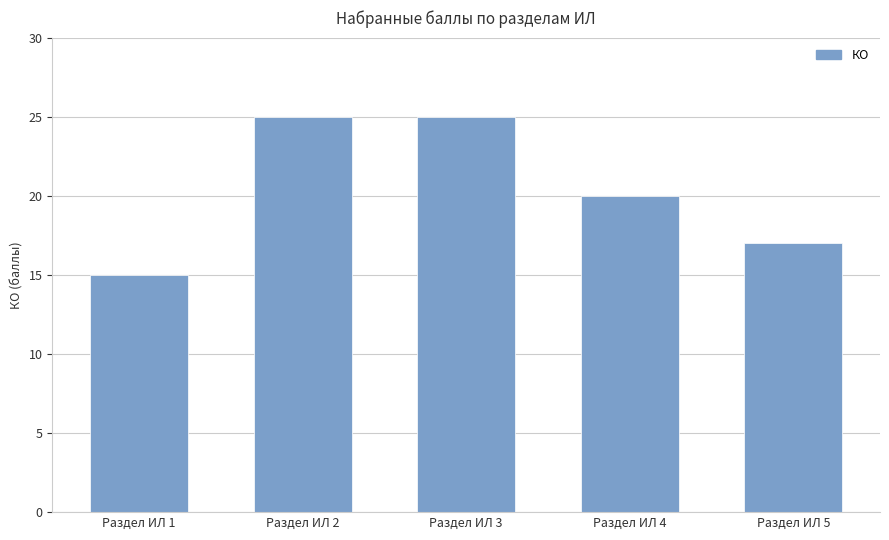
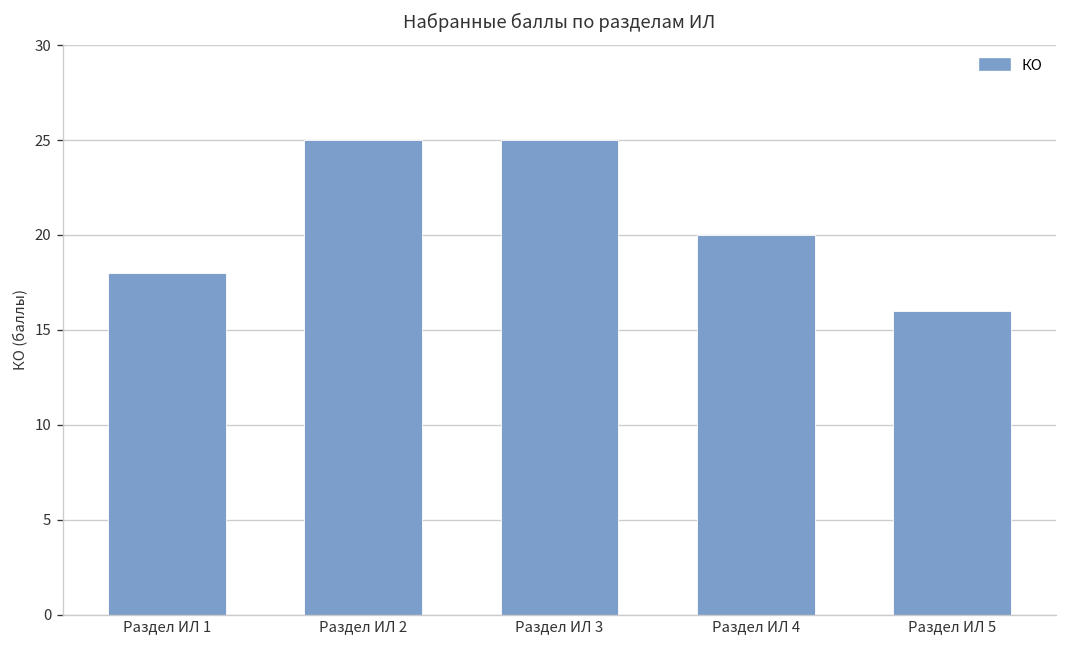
Раздел ИЛ 1: 15 -> 18
Раздел ИЛ 5: 17 -> 16
